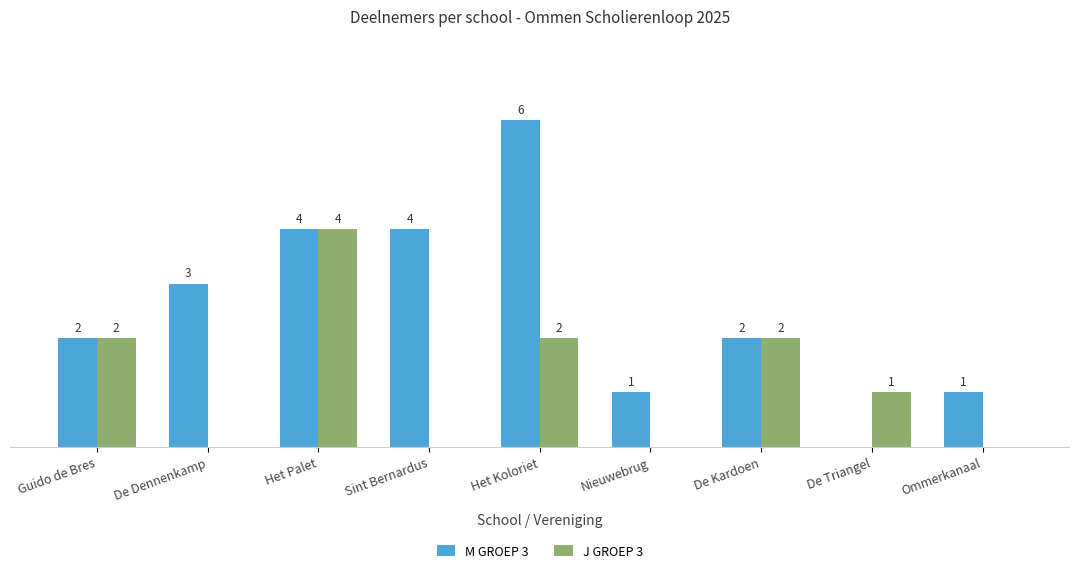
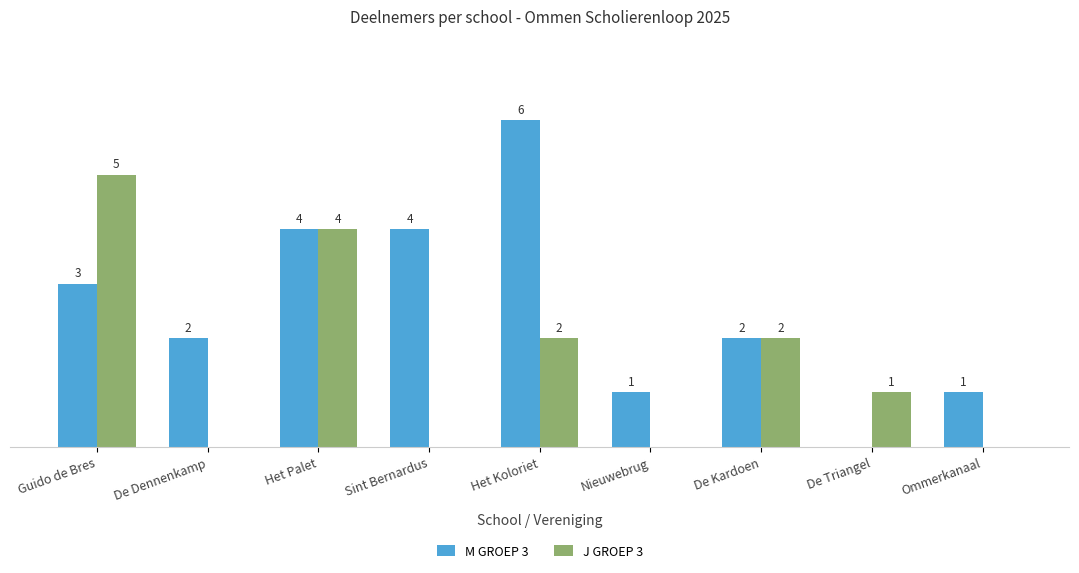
M GROEP 3, Guido de Bres: 2 -> 3
J GROEP 3, Guido de Bres: 2 -> 5
M GROEP 3, De Dennenkamp: 3 -> 2
